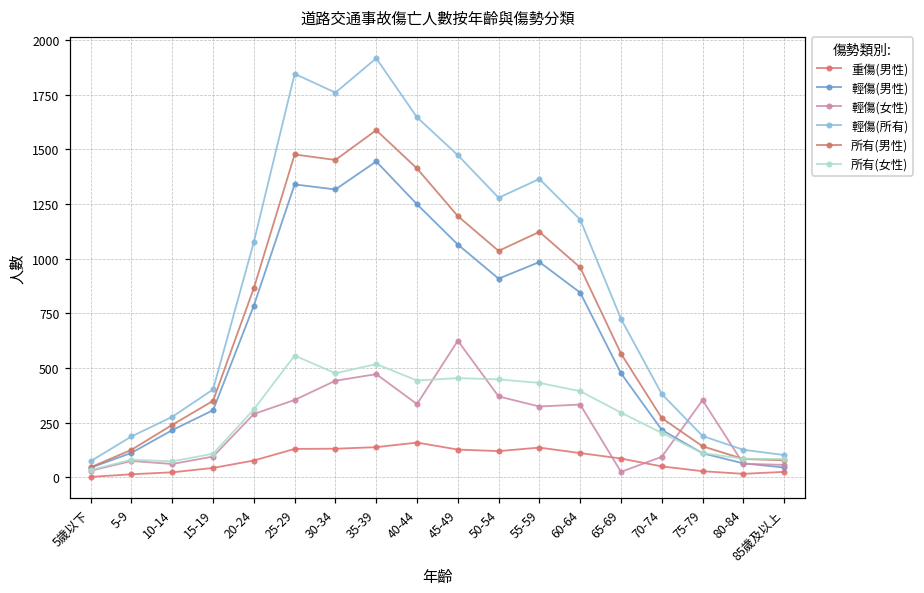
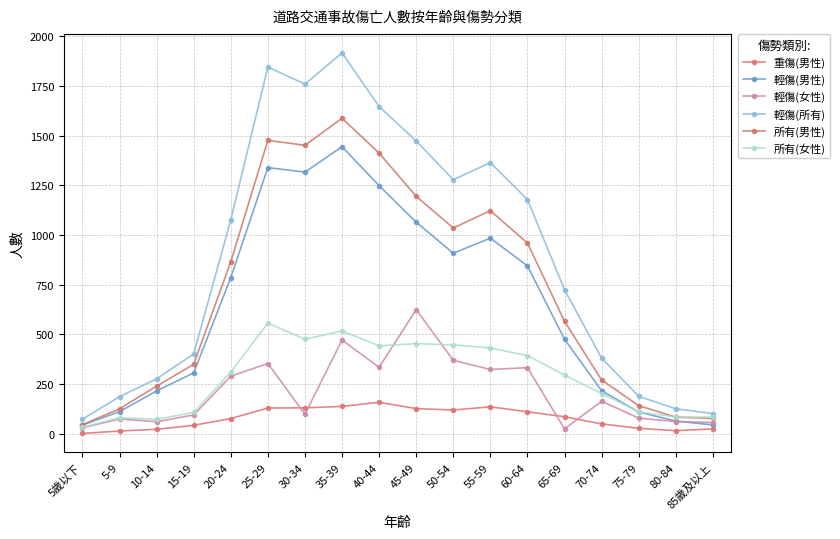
輕傷(女性), 30-34: 440 -> 100
輕傷(女性), 70-74: 90 -> 160
輕傷(女性), 75-79: 350 -> 80
